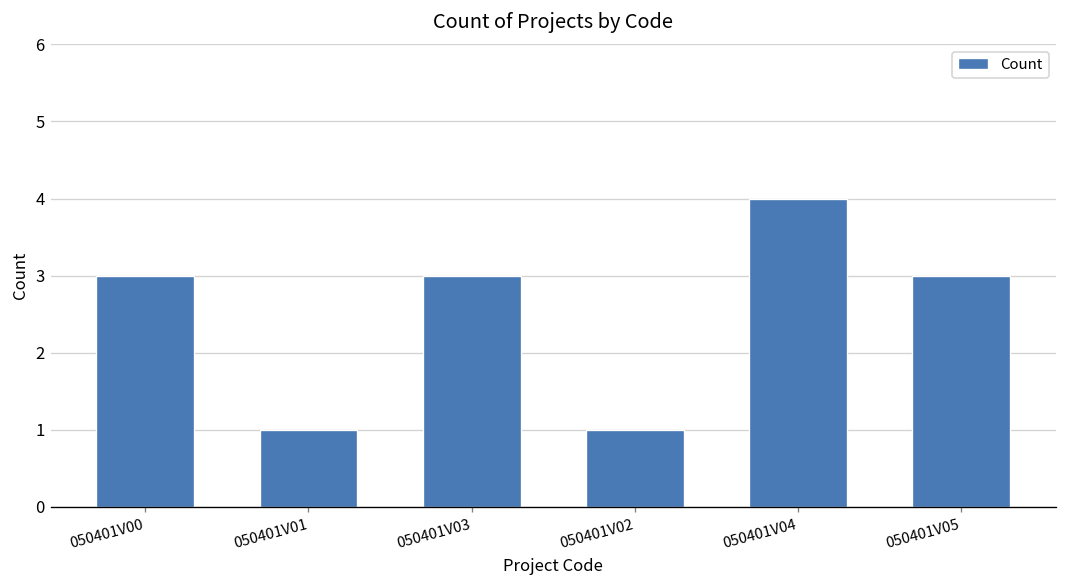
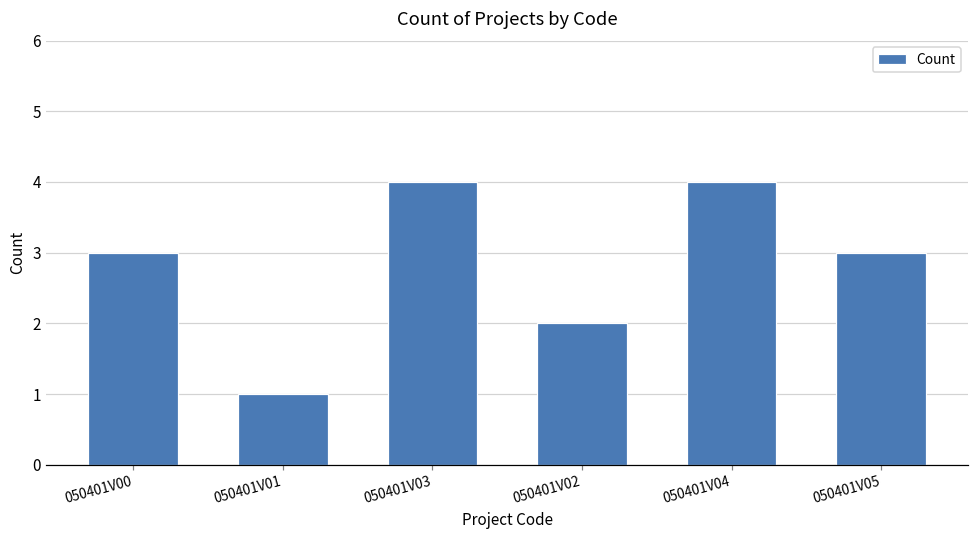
050401V03: 3 -> 4
050401V02: 1 -> 2
